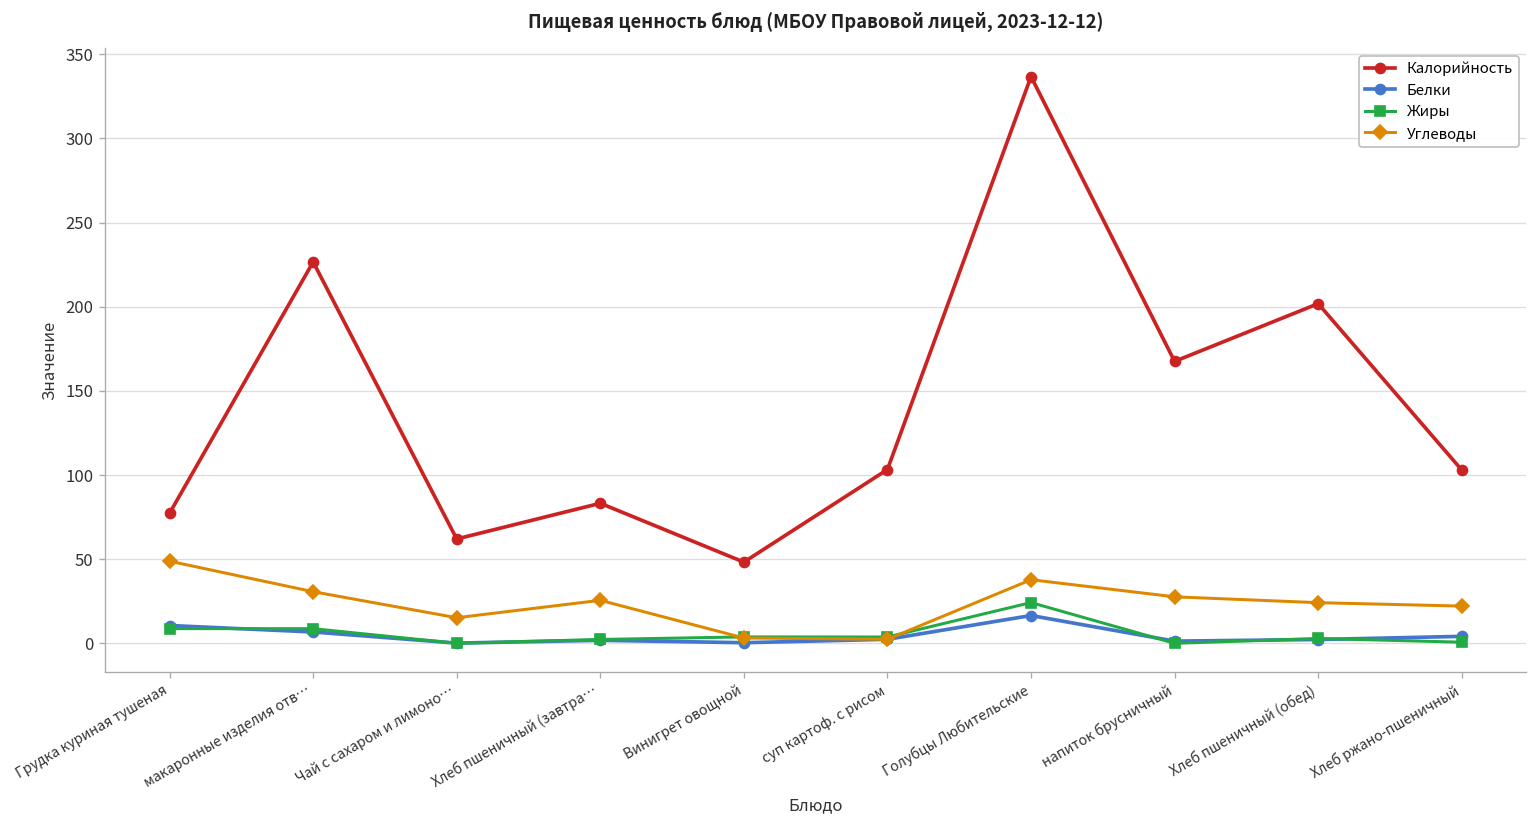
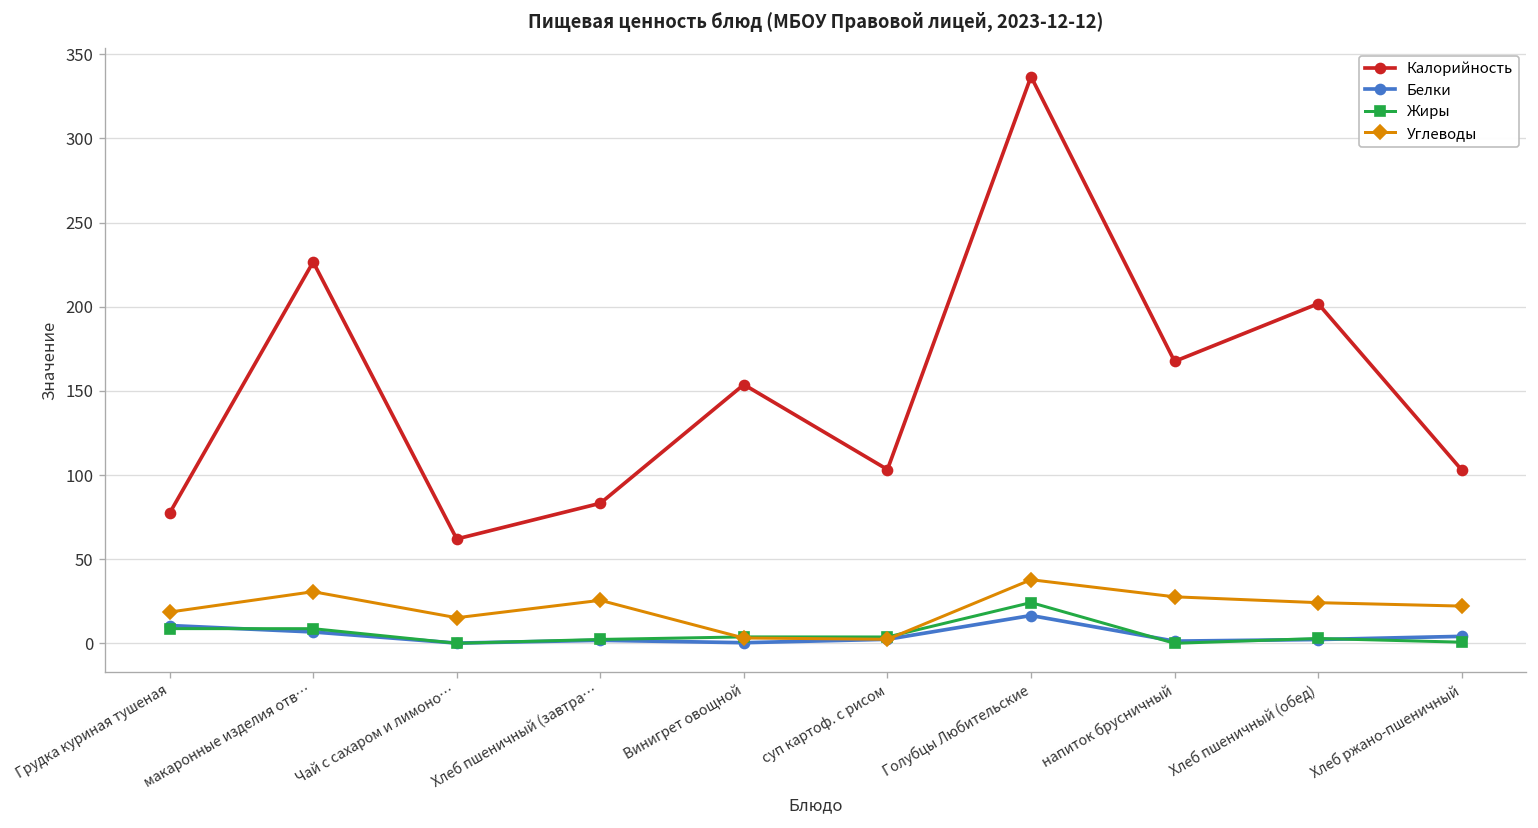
Углеводы, Грудка куриная тушеная: 49 -> 19
Калорийность, Винигрет овощной: 48 -> 154
